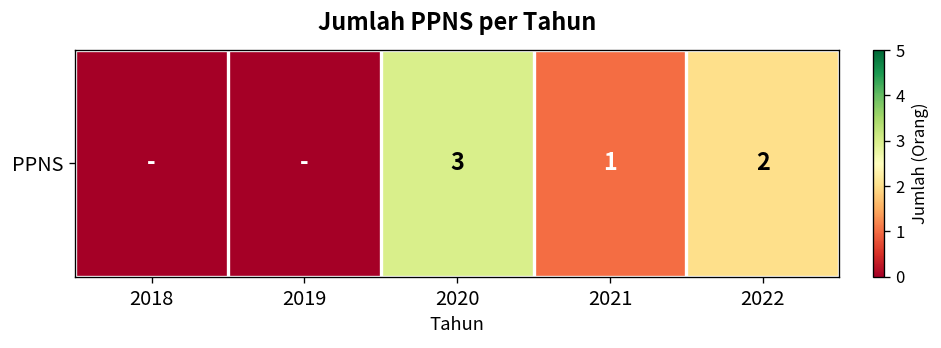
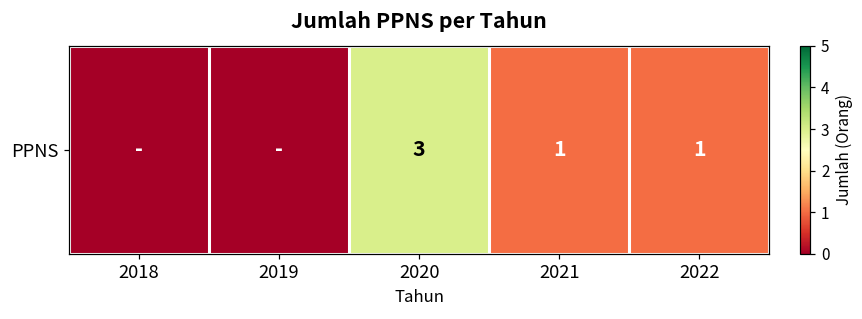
PPNS, 2022: 2 -> 1
